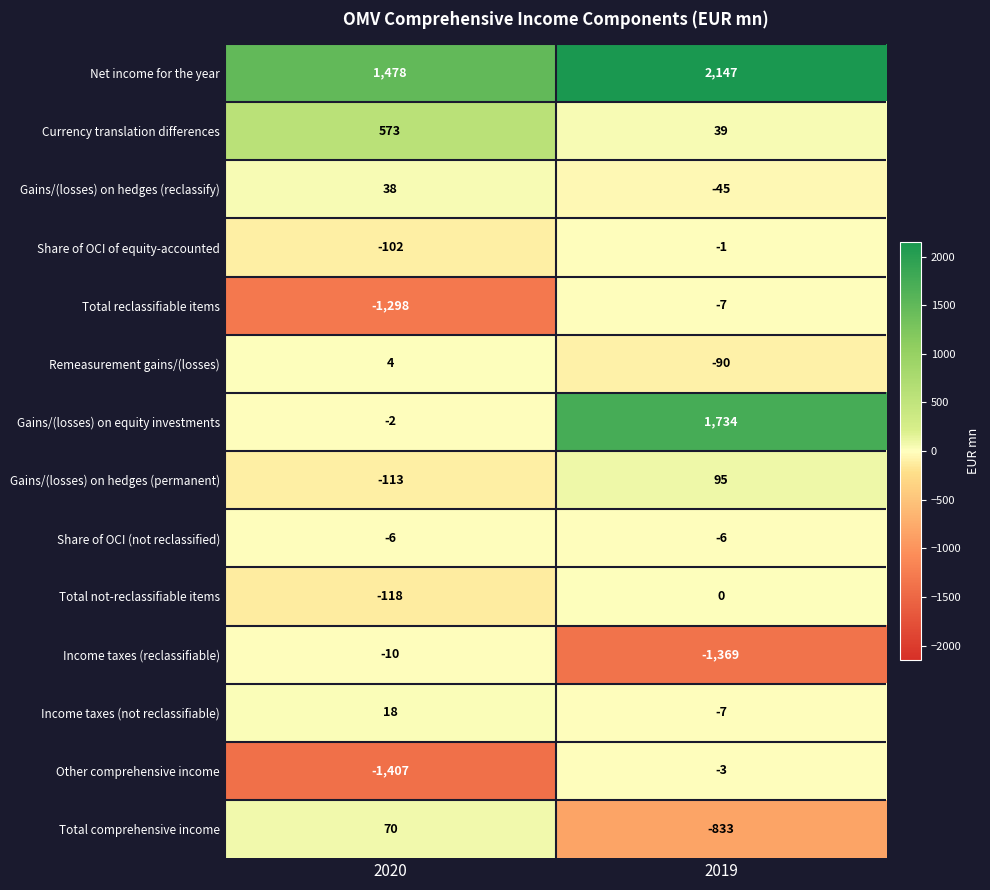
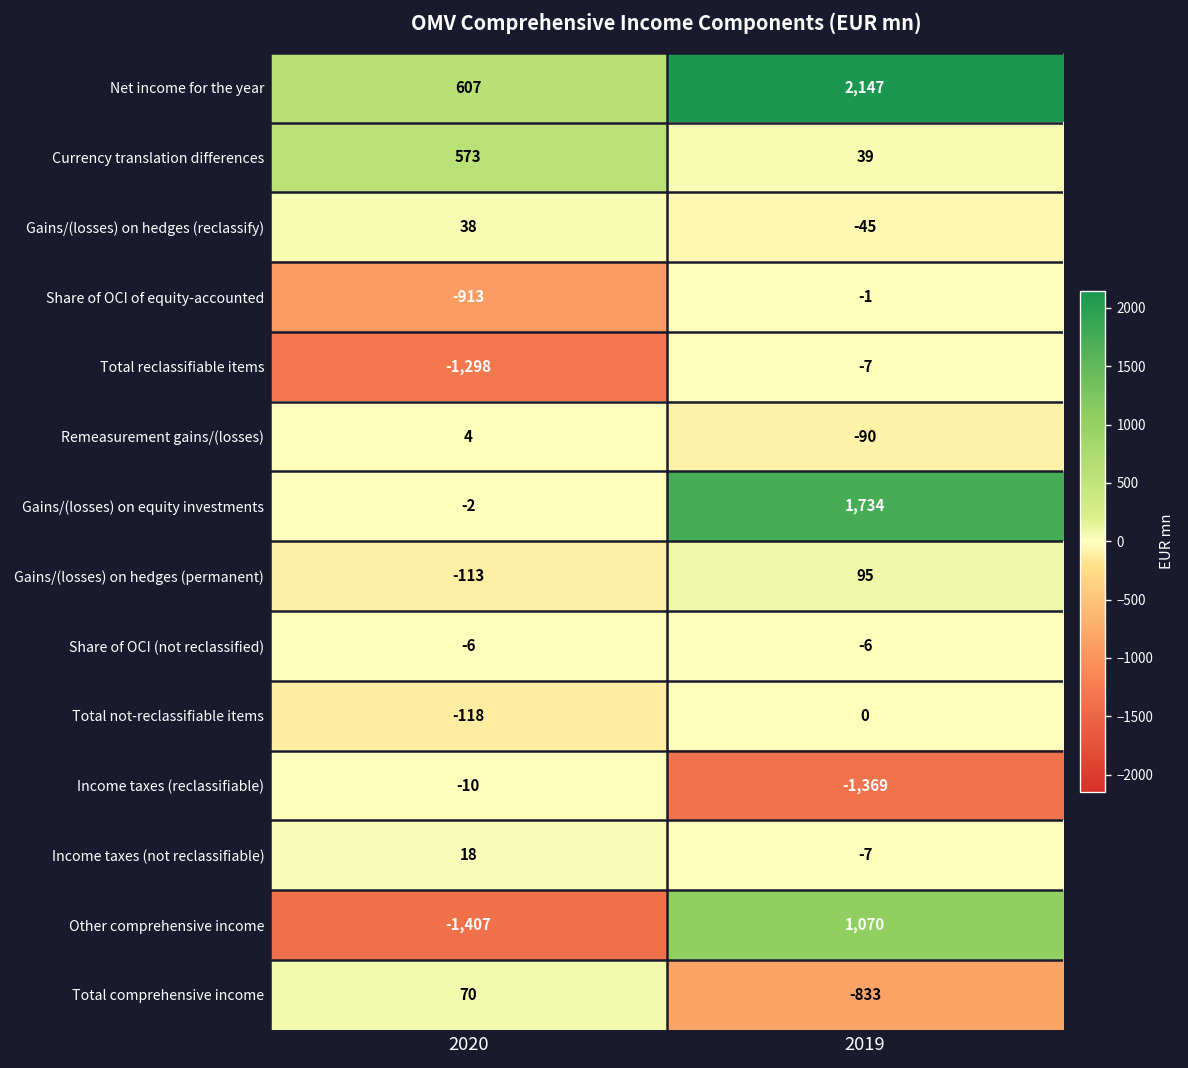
Net income for the year, 2020: 1,478 -> 607
Share of OCI of equity-accounted, 2020: -102 -> -913
Other comprehensive income, 2019: -3 -> 1,070
